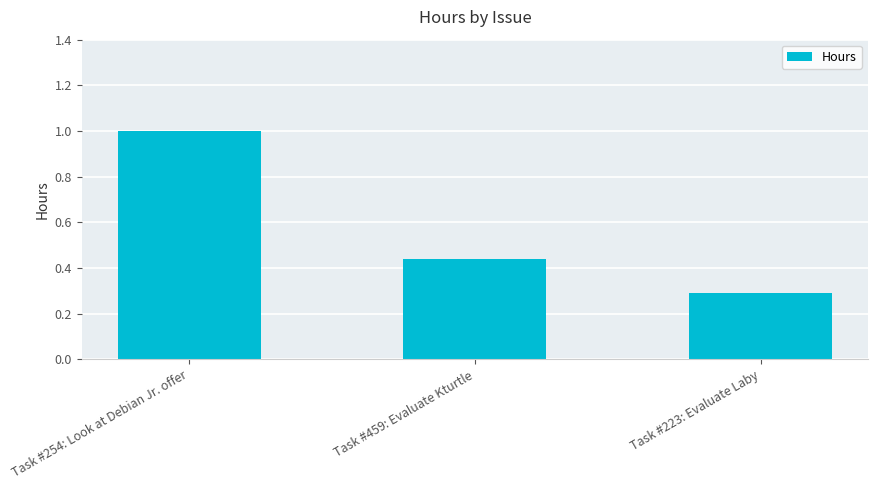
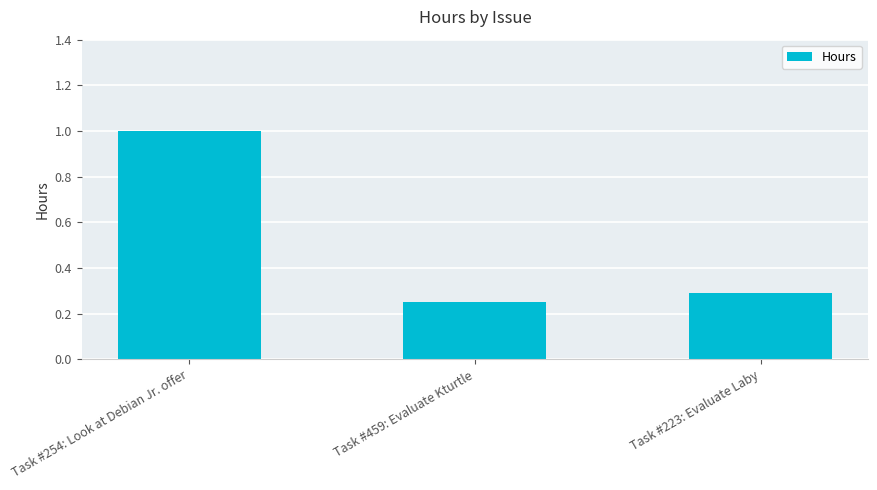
Task #459: Evaluate Kturtle: 0.44 -> 0.25
